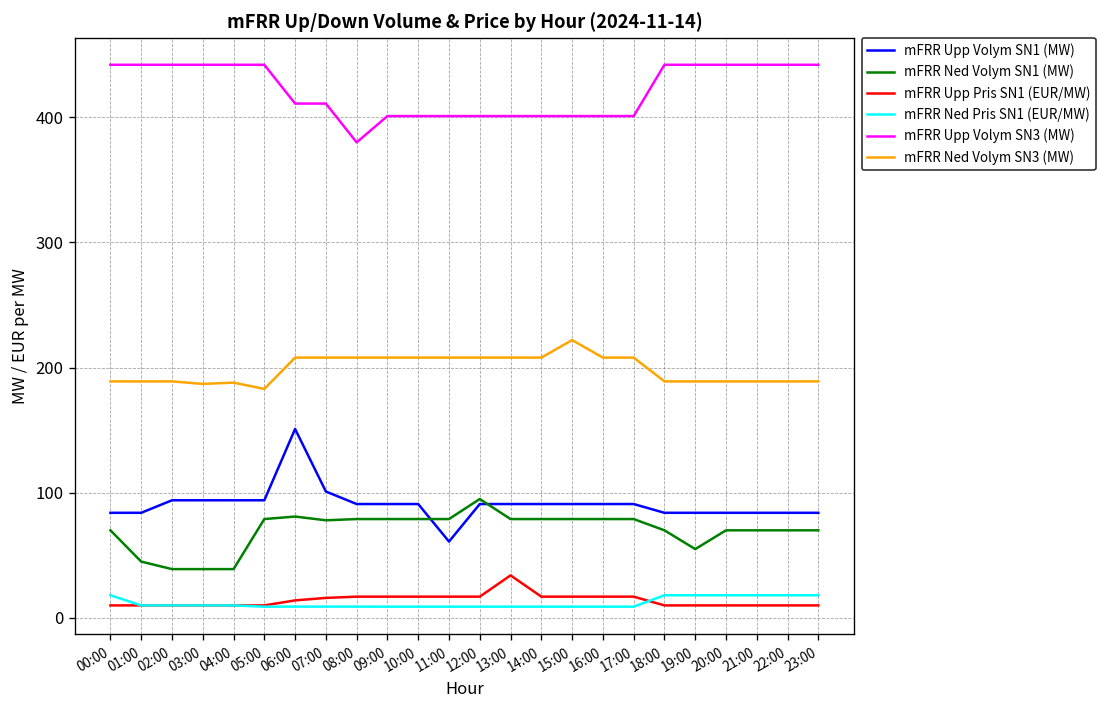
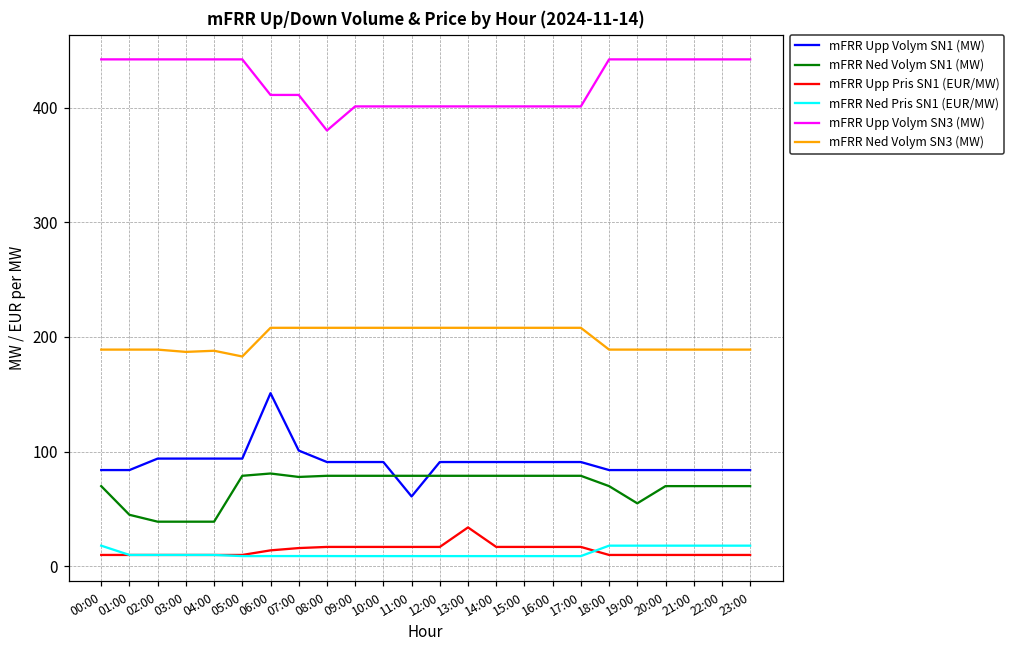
mFRR Ned Volym SN1 (MW), 12:00: 95 -> 79
mFRR Ned Volym SN3 (MW), 15:00: 222 -> 208
